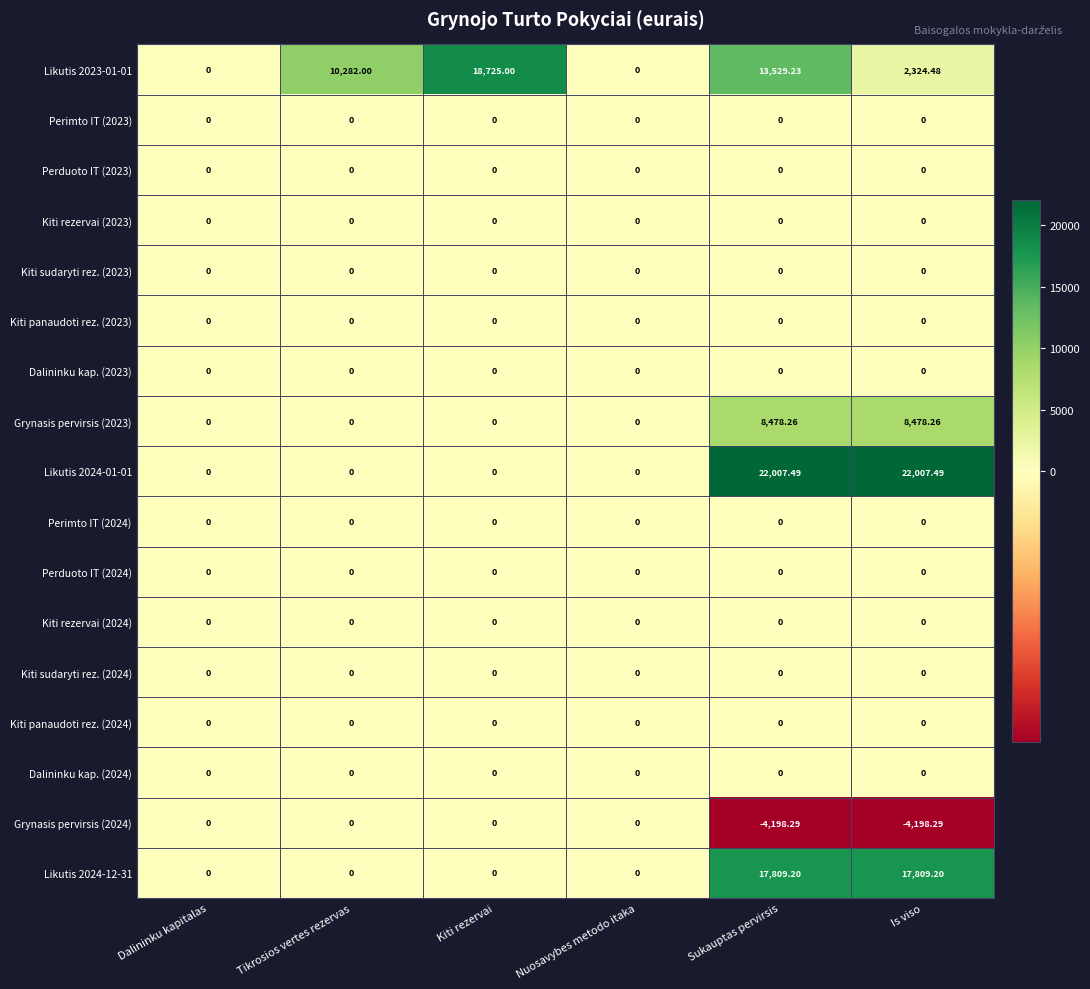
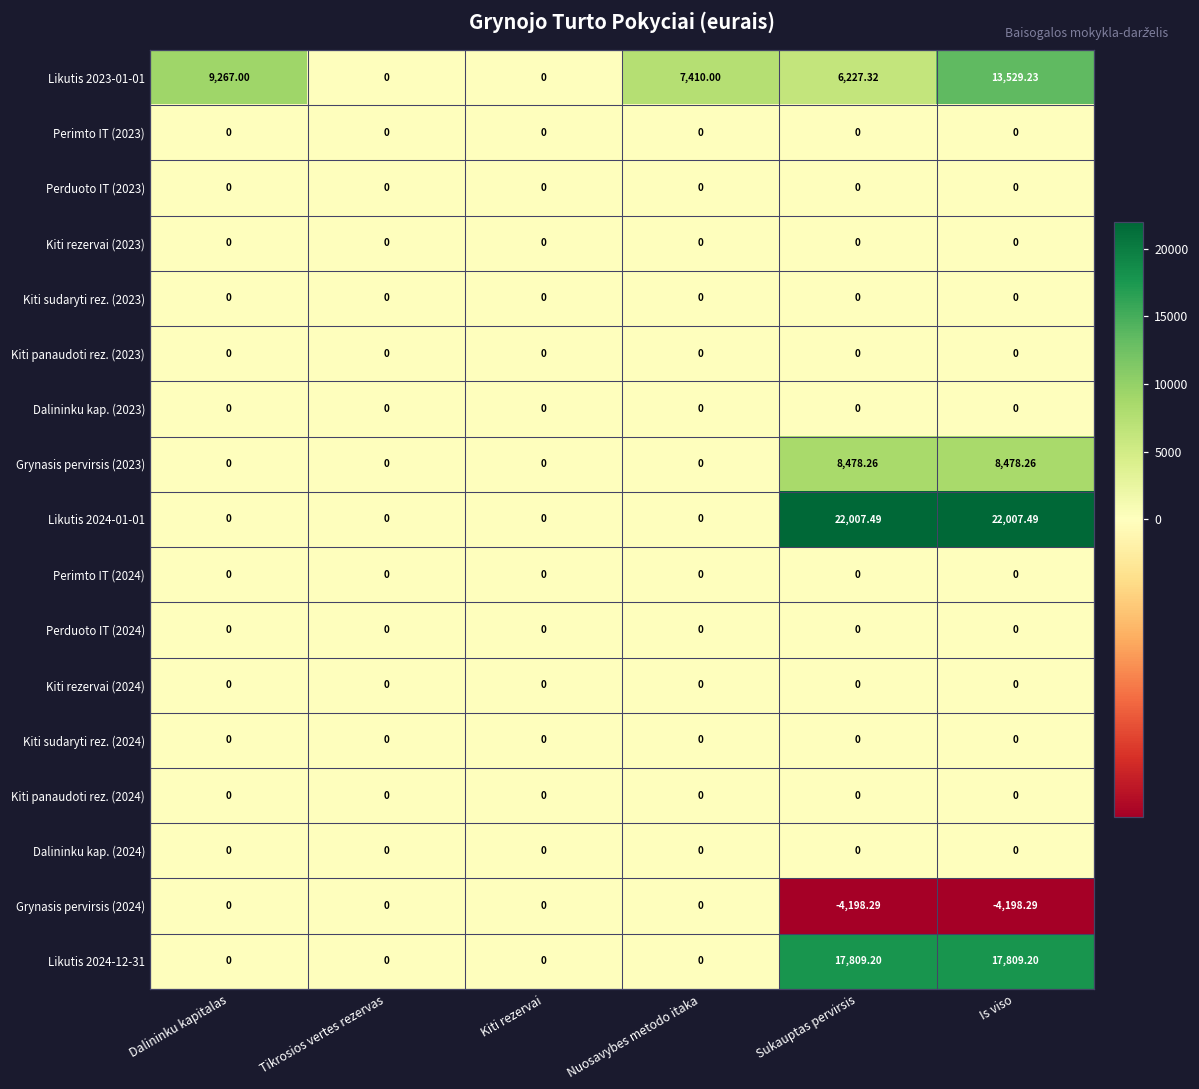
Likutis 2023-01-01, Dalininku kapitalas: 0 -> 9,267.00
Likutis 2023-01-01, Tikrosios vertes rezervas: 10,282.00 -> 0
Likutis 2023-01-01, Kiti rezervai: 18,725.00 -> 0
Likutis 2023-01-01, Nuosavybes metodo itaka: 0 -> 7,410.00
Likutis 2023-01-01, Sukauptas pervirsis: 13,529.23 -> 6,227.32
Likutis 2023-01-01, Is viso: 2,324.48 -> 13,529.23
